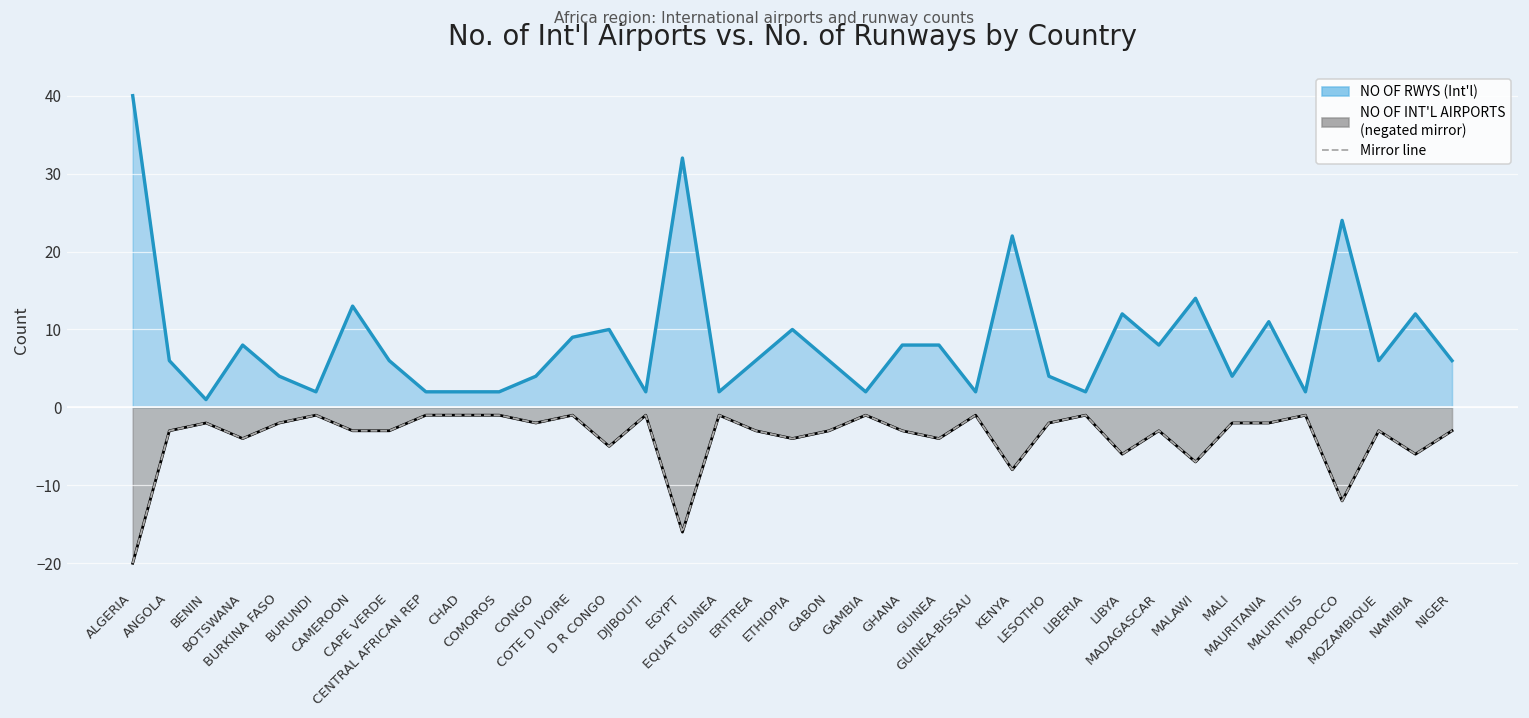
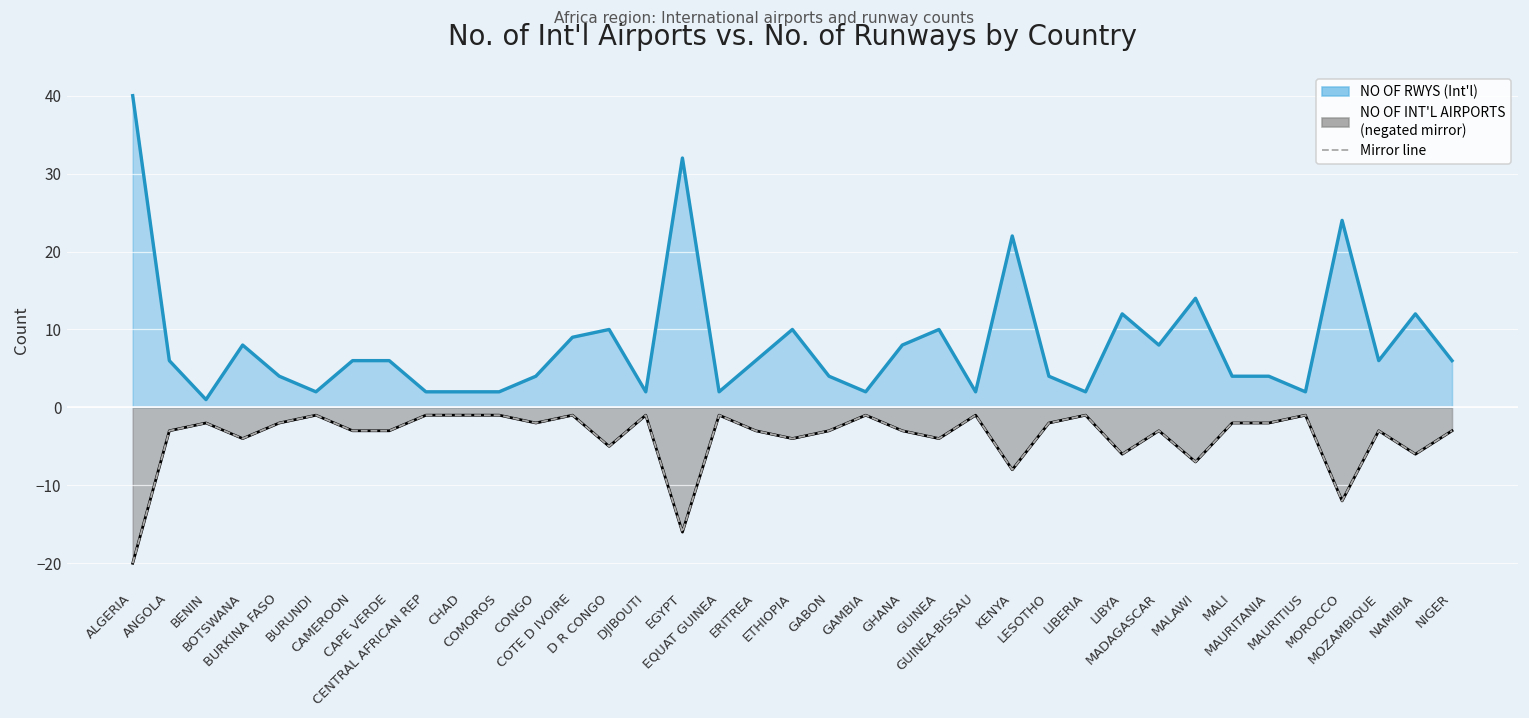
NO OF RWYS (Int'l), CAMEROON: 13 -> 6
NO OF RWYS (Int'l), GABON: 6 -> 4
NO OF RWYS (Int'l), GUINEA: 8 -> 10
NO OF RWYS (Int'l), MAURITANIA: 11 -> 4
